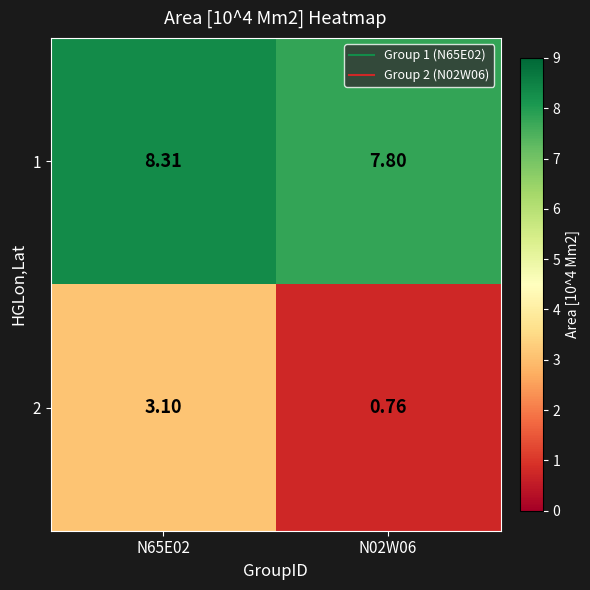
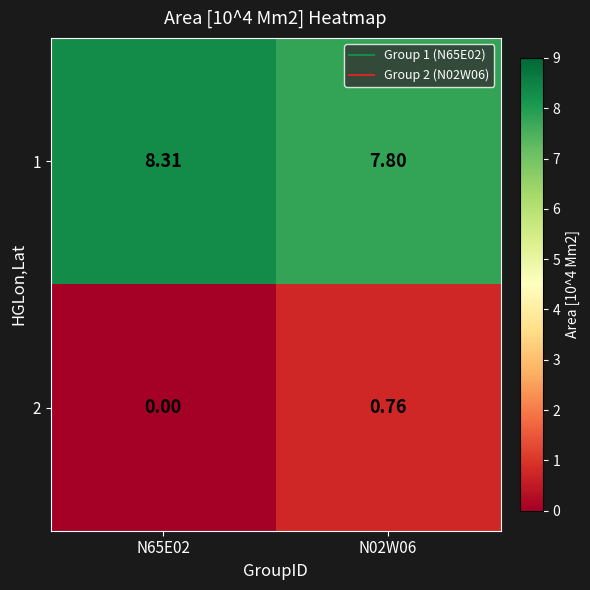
2, N65E02: 3.10 -> 0.00
